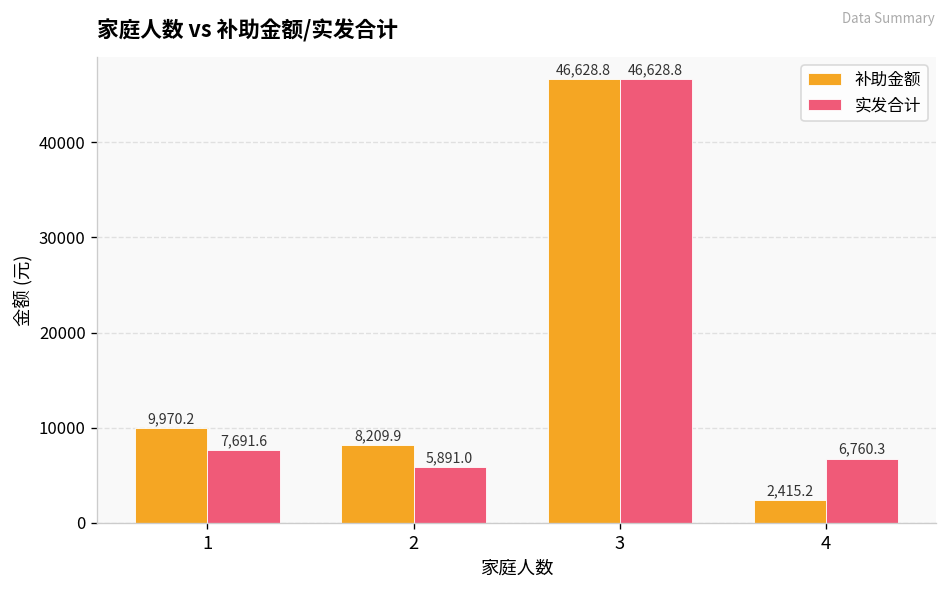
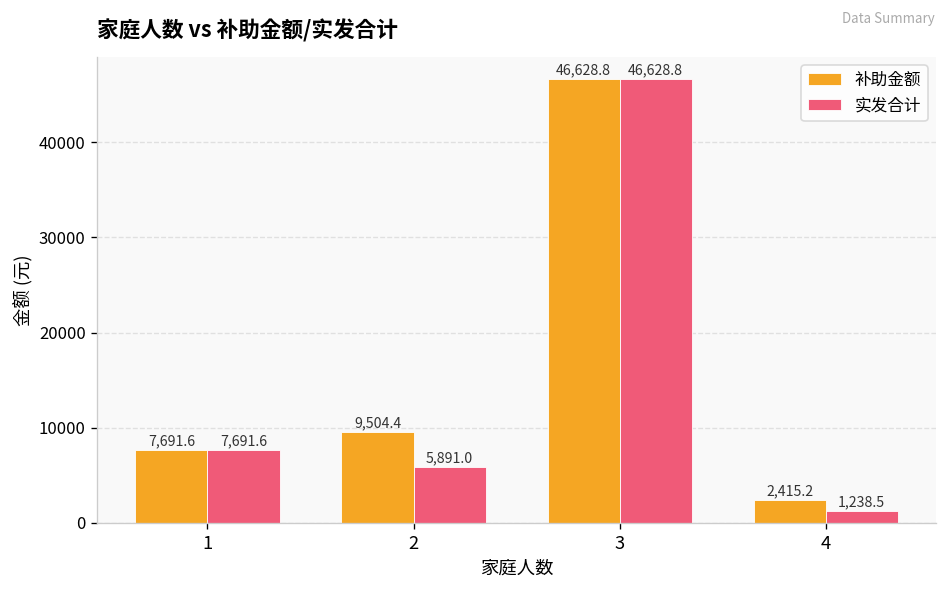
补助金额, 1: 9,970.2 -> 7,691.6
补助金额, 2: 8,209.9 -> 9,504.4
实发合计, 4: 6,760.3 -> 1,238.5
